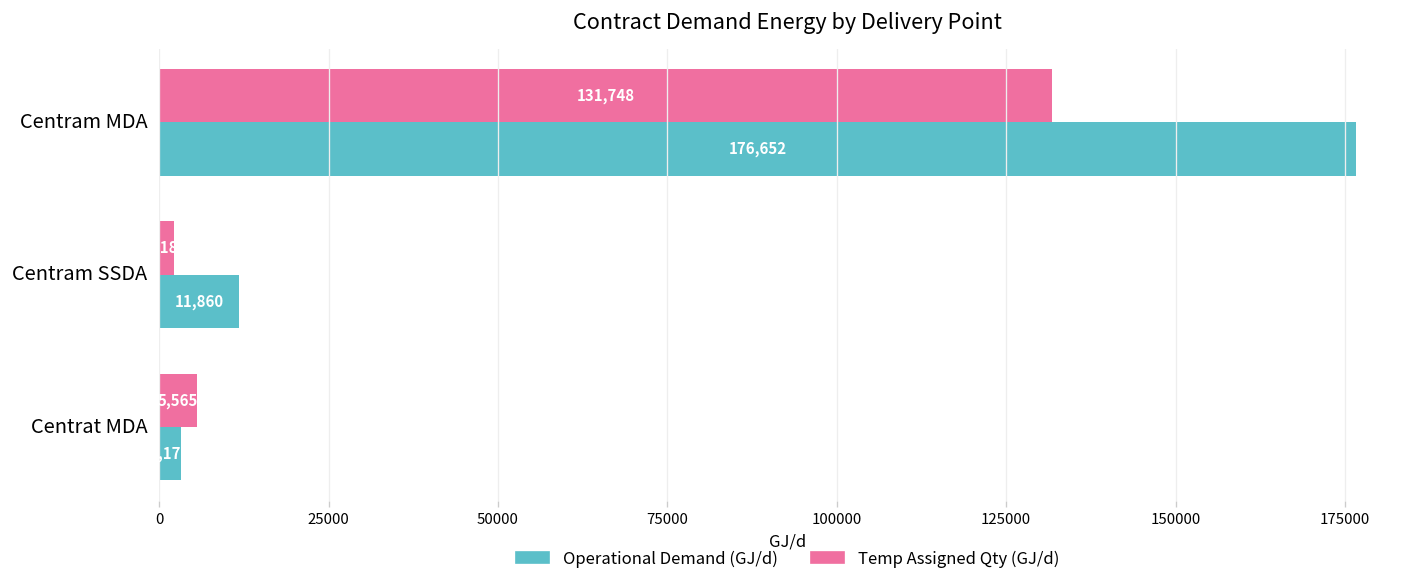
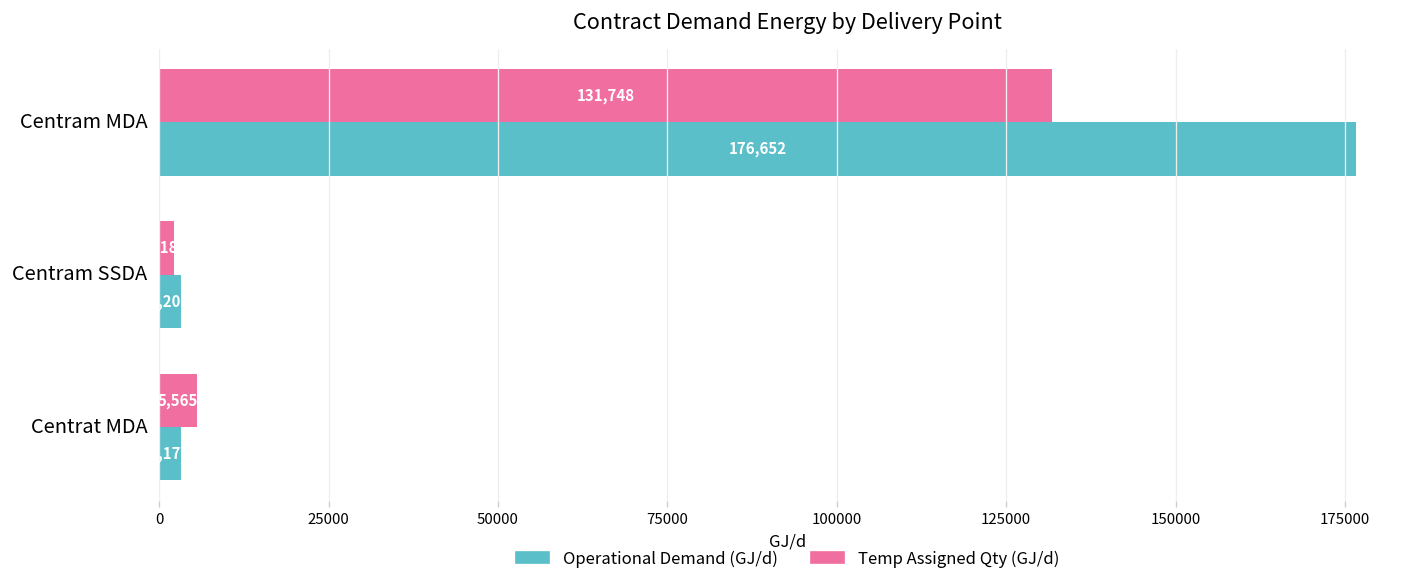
Operational Demand (GJ/d), Centram SSDA: 12000 -> 3000
